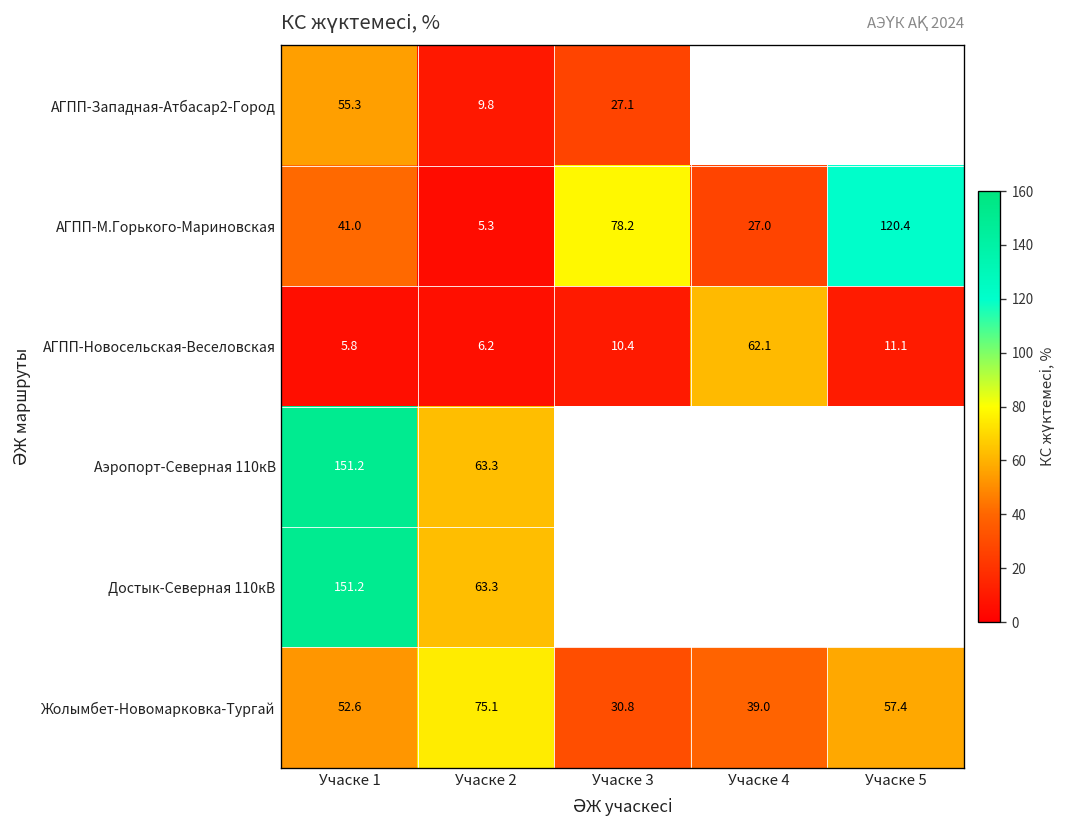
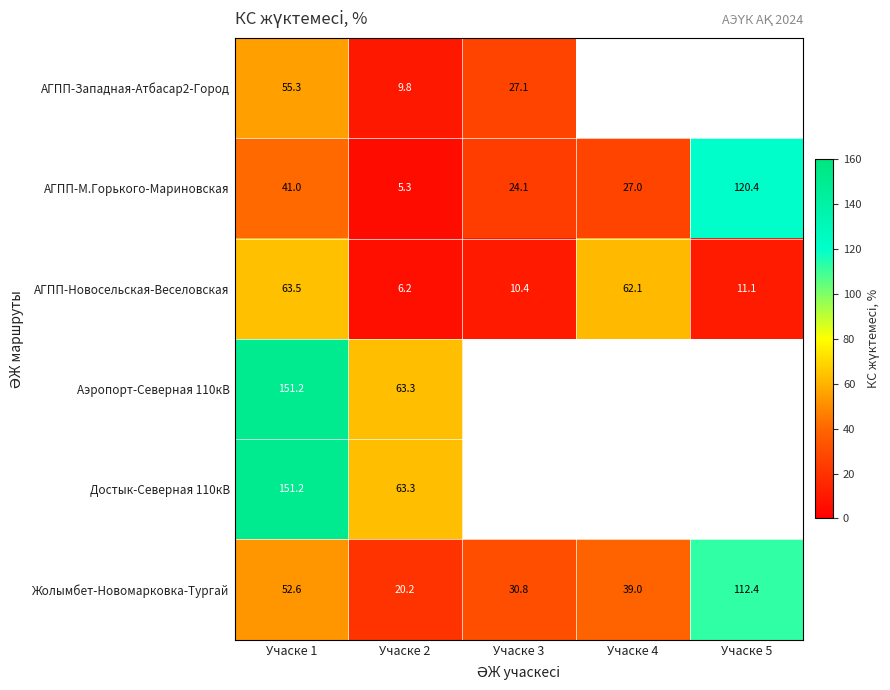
АГПП-М.Горького-Мариновская, Учаске 3: 78.2 -> 24.1
АГПП-Новосельская-Веселовская, Учаске 1: 5.8 -> 63.5
Жолымбет-Новомарковка-Тургай, Учаске 2: 75.1 -> 20.2
Жолымбет-Новомарковка-Тургай, Учаске 5: 57.4 -> 112.4
